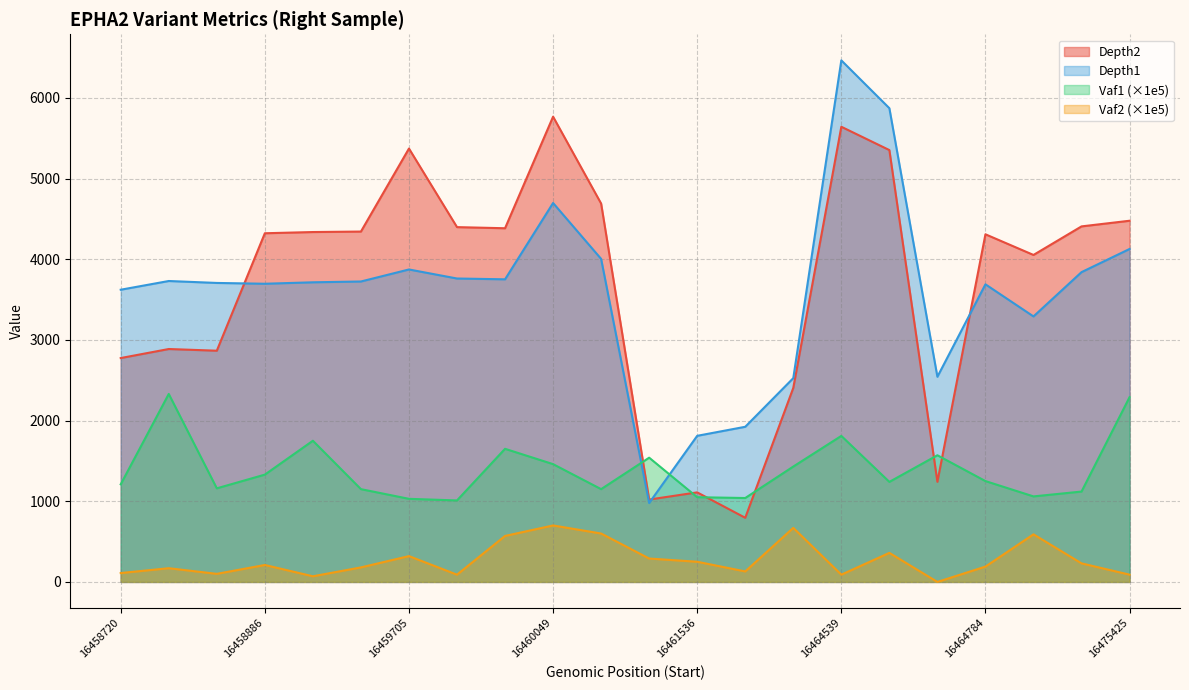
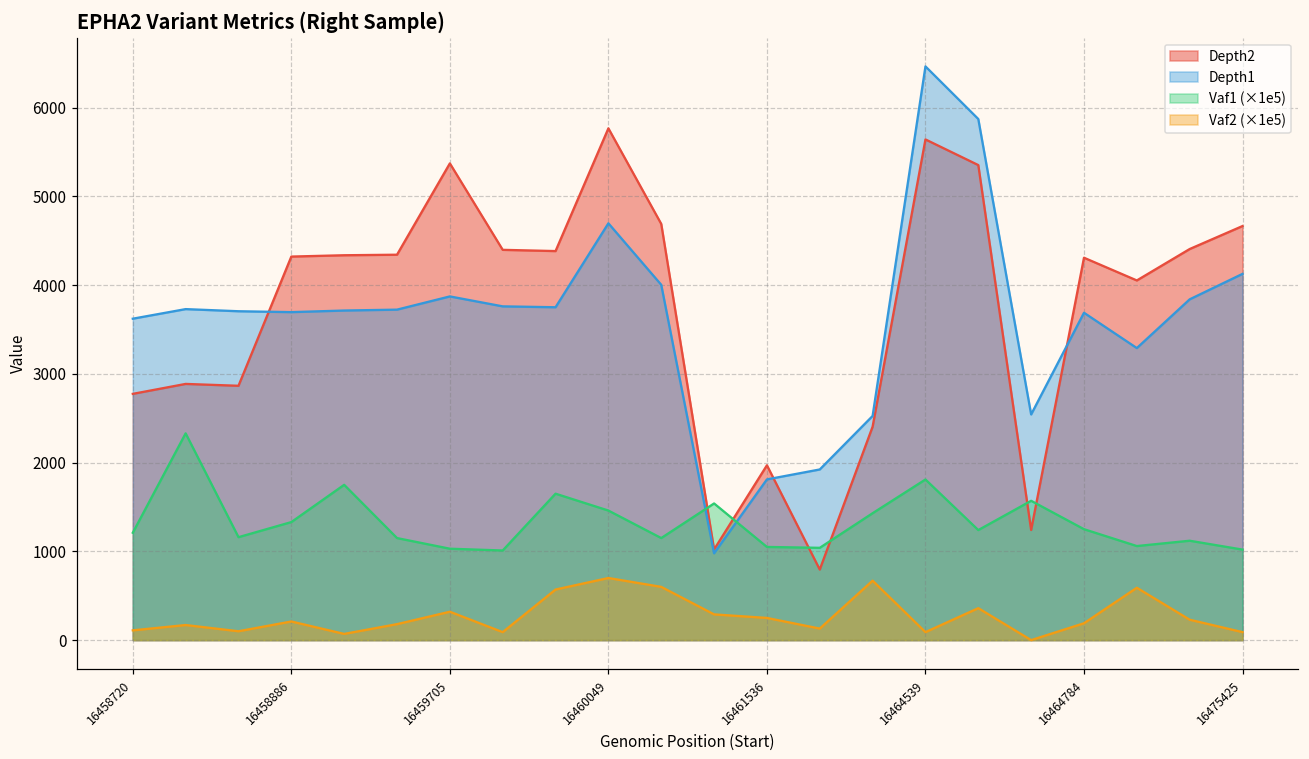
Depth2, 16461536: 1100 -> 2000
Depth2, 16475425: 4500 -> 4700
Vaf1 (×1e5), 16475425: 2300 -> 1000
